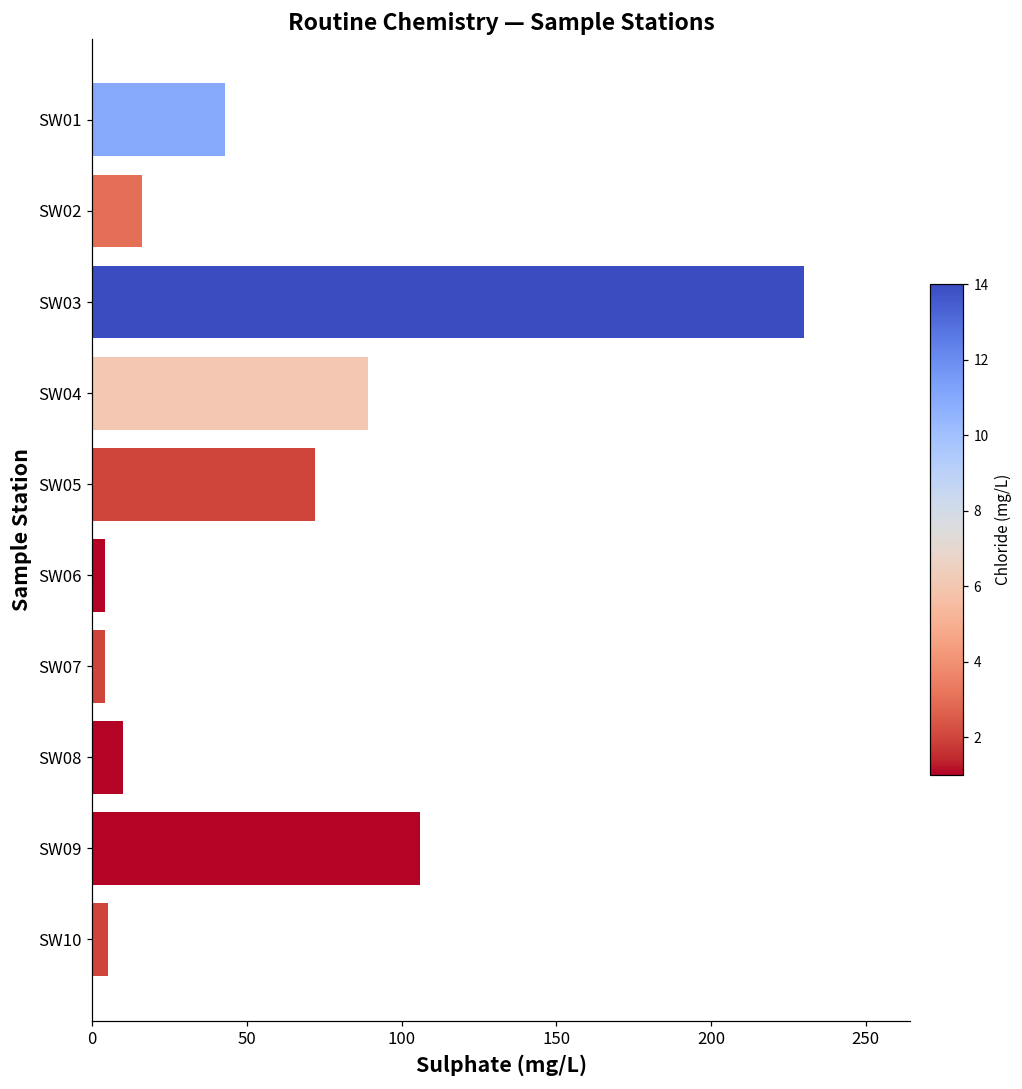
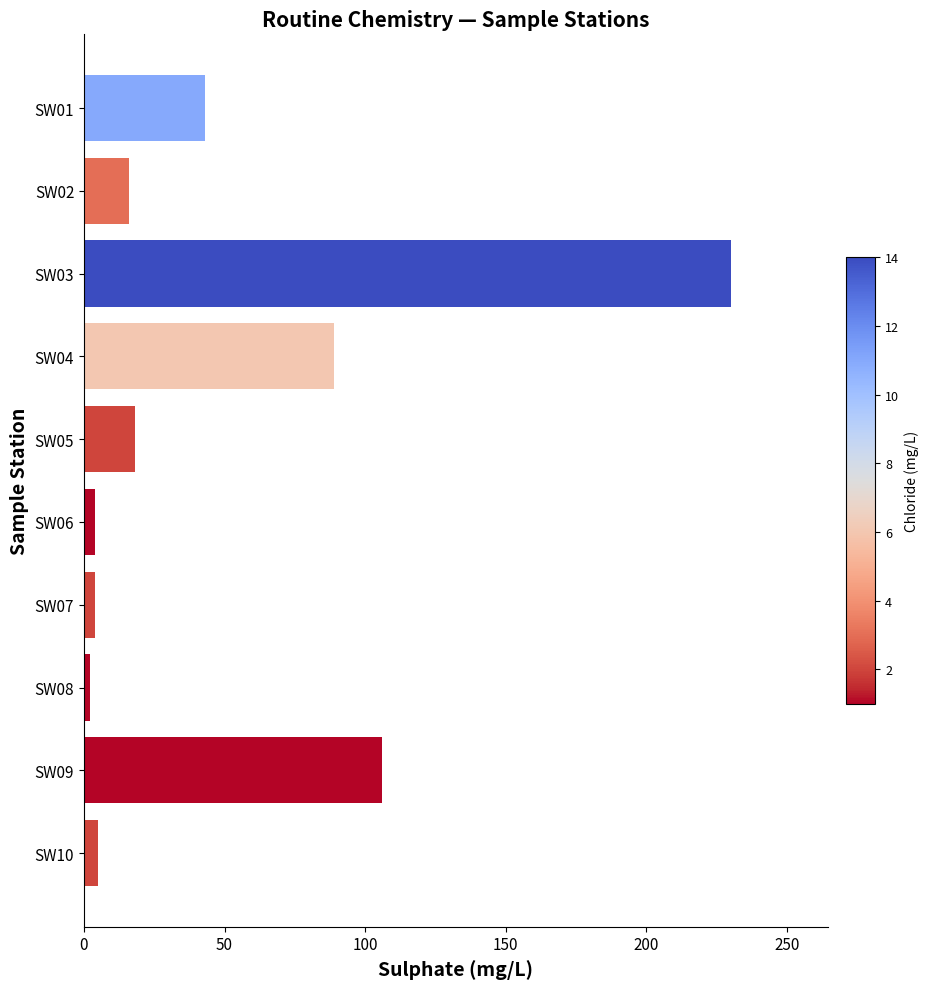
SW05: 72 -> 18
SW08: 10 -> 2
